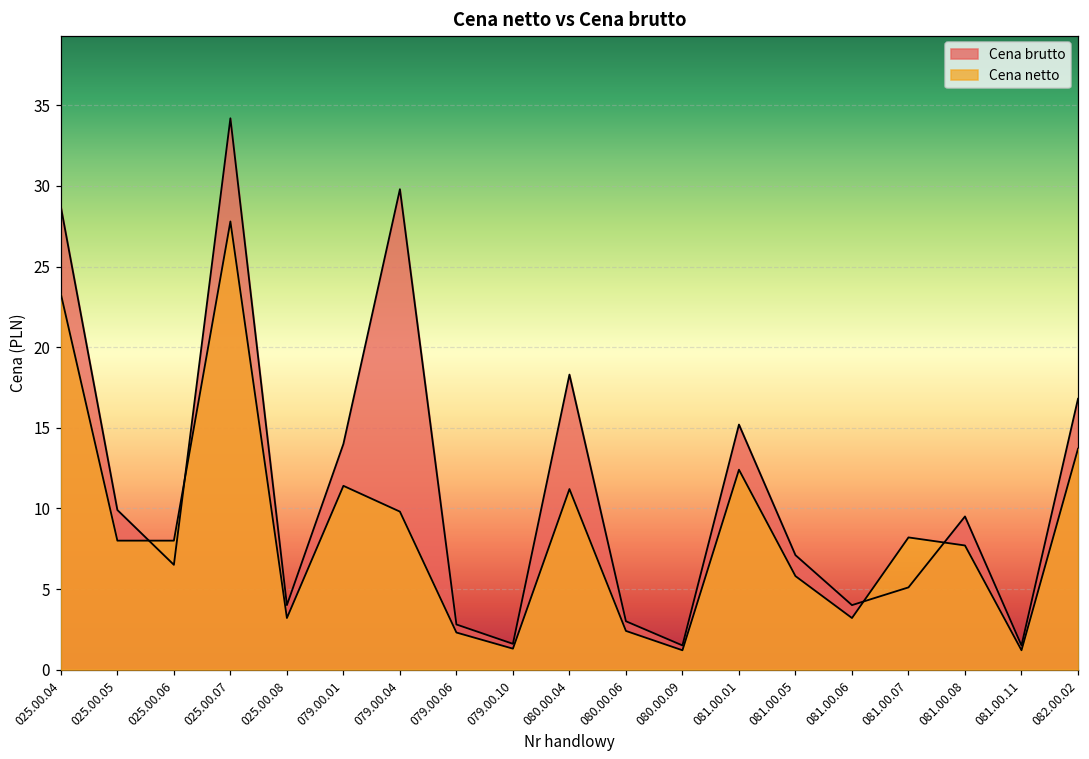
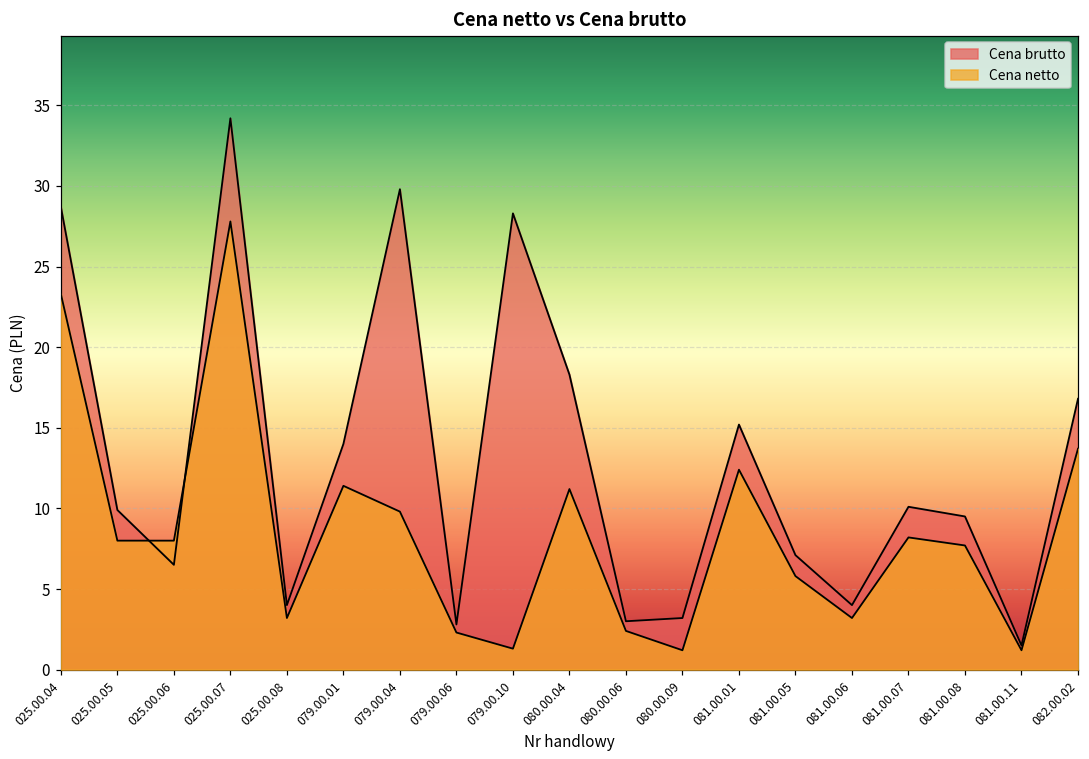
Cena brutto, 079.00.10: 1.6 -> 28.3
Cena brutto, 080.00.09: 1.5 -> 3.2
Cena brutto, 081.00.07: 5.1 -> 10.1
